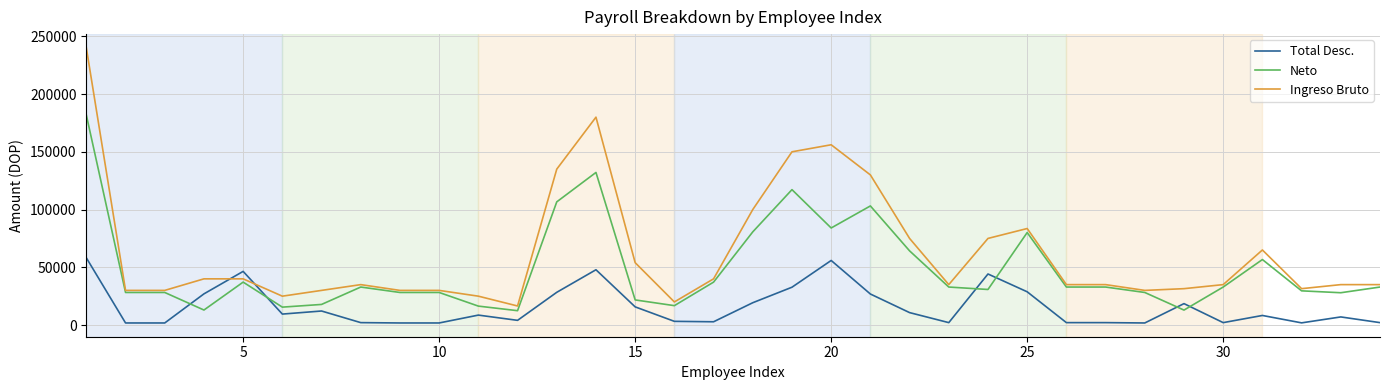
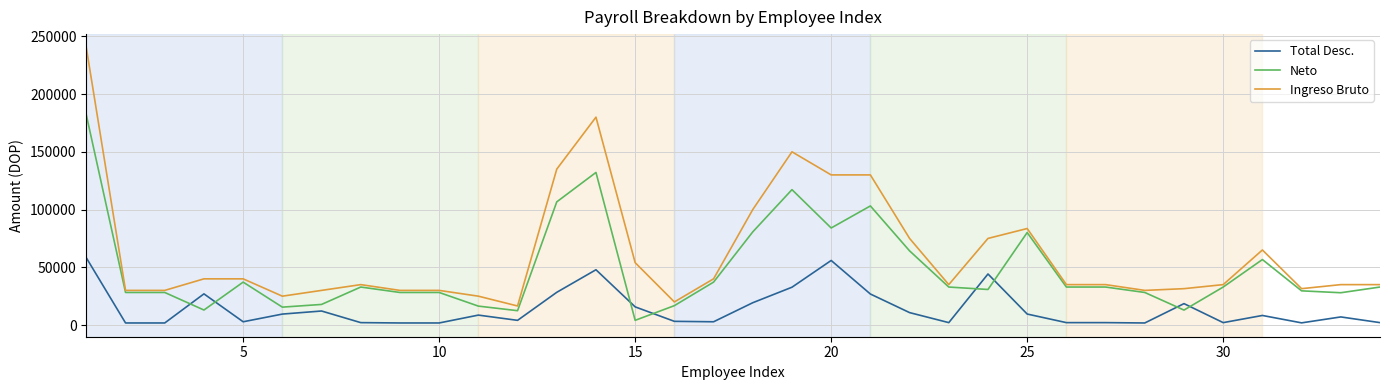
Total Desc., 5: 46000 -> 3000
Neto, 15: 22000 -> 4000
Ingreso Bruto, 20: 156000 -> 130000
Total Desc., 25: 29000 -> 10000
